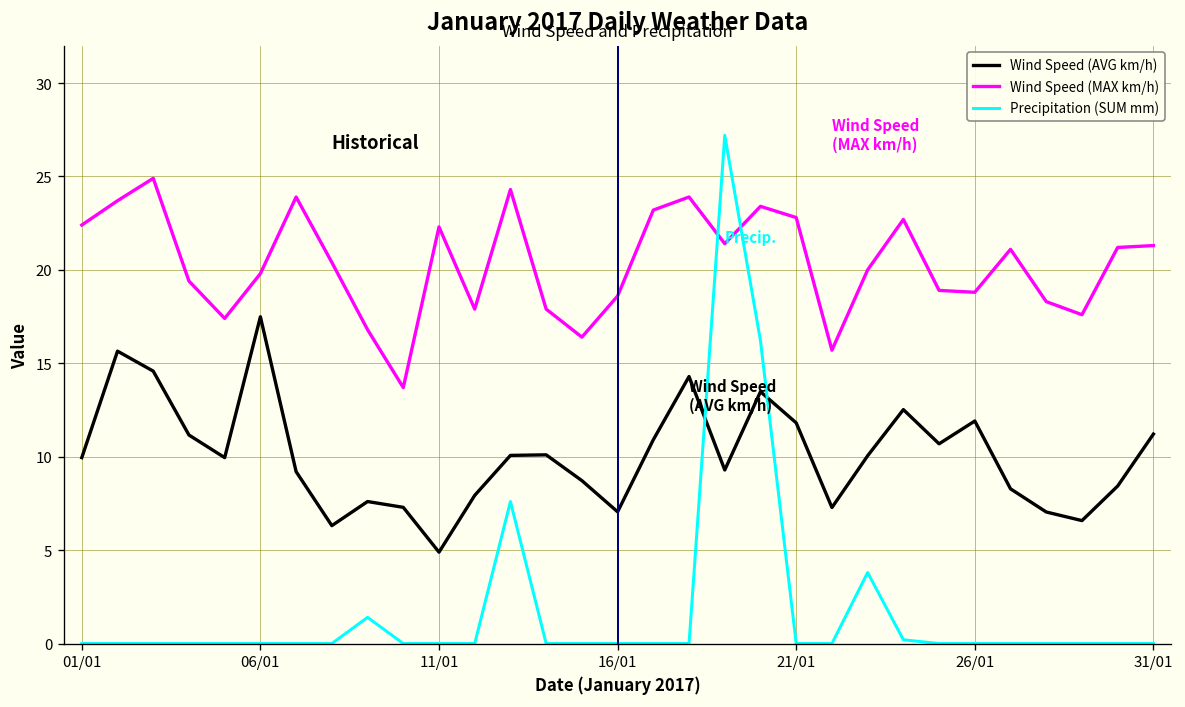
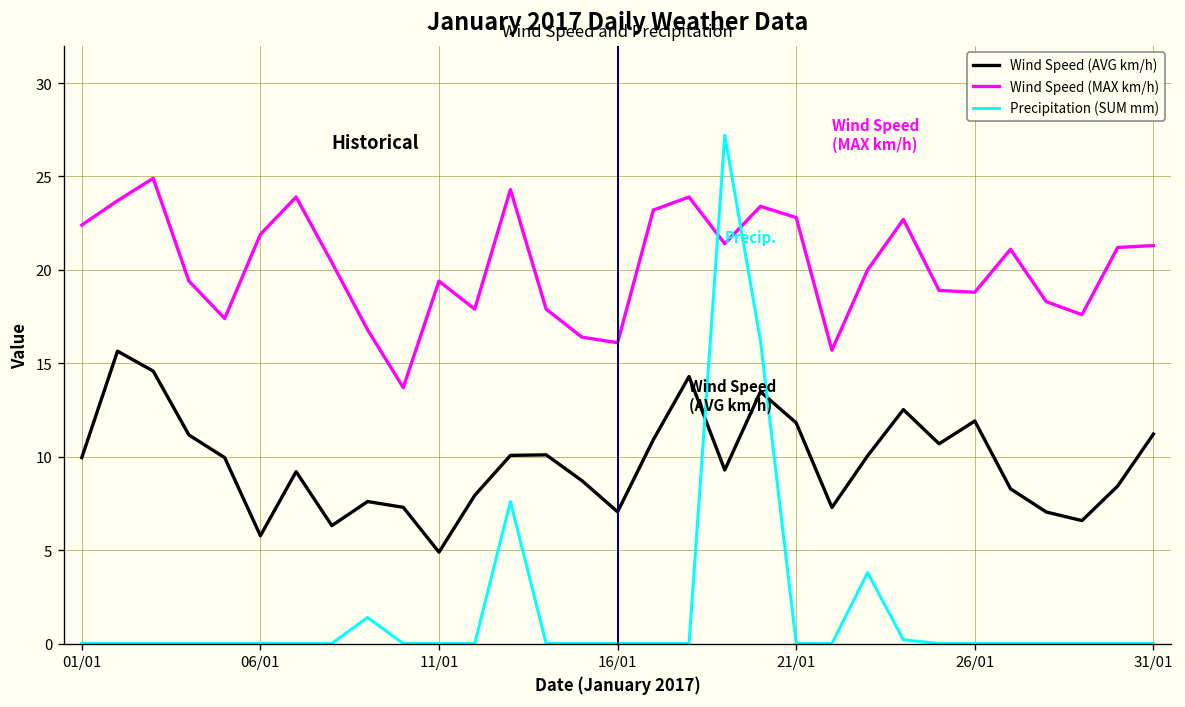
Wind Speed (AVG km/h), 06/01: 17.5 -> 5.8
Wind Speed (MAX km/h), 06/01: 19.8 -> 21.9
Wind Speed (MAX km/h), 11/01: 22.3 -> 19.4
Wind Speed (MAX km/h), 16/01: 18.6 -> 16.1
